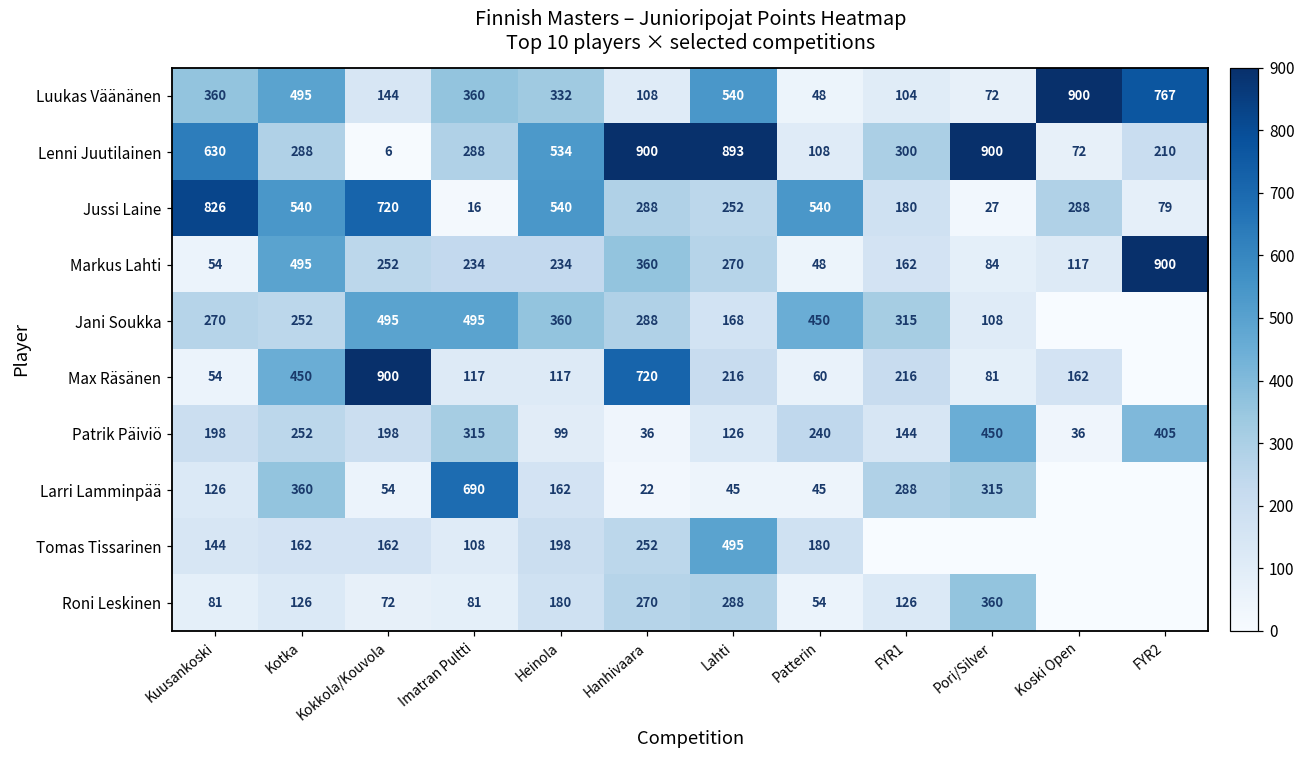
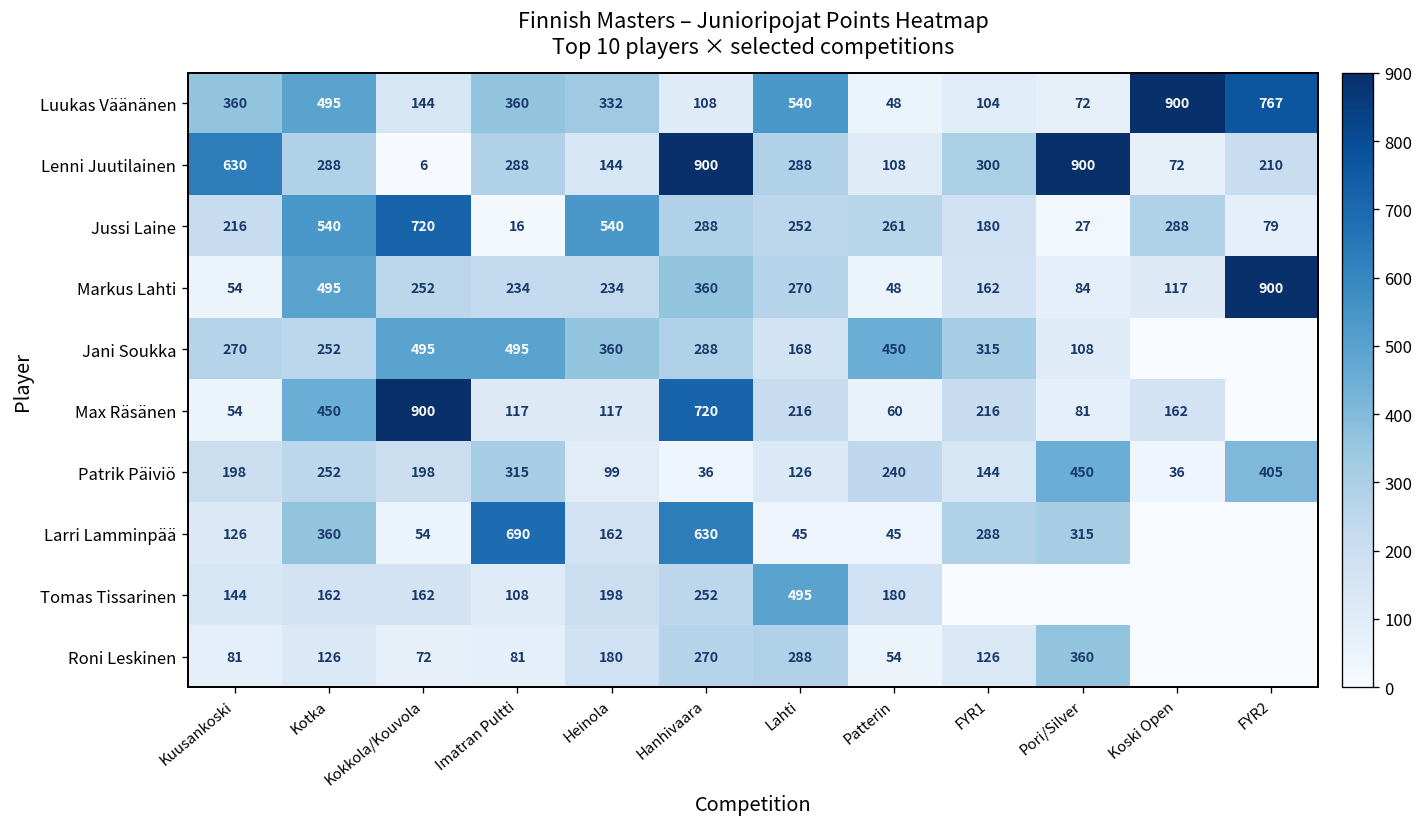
Lenni Juutilainen, Heinola: 534 -> 144
Lenni Juutilainen, Lahti: 893 -> 288
Jussi Laine, Kuusankoski: 826 -> 216
Jussi Laine, Patterin: 540 -> 261
Larri Lamminpää, Hanhivaara: 22 -> 630
